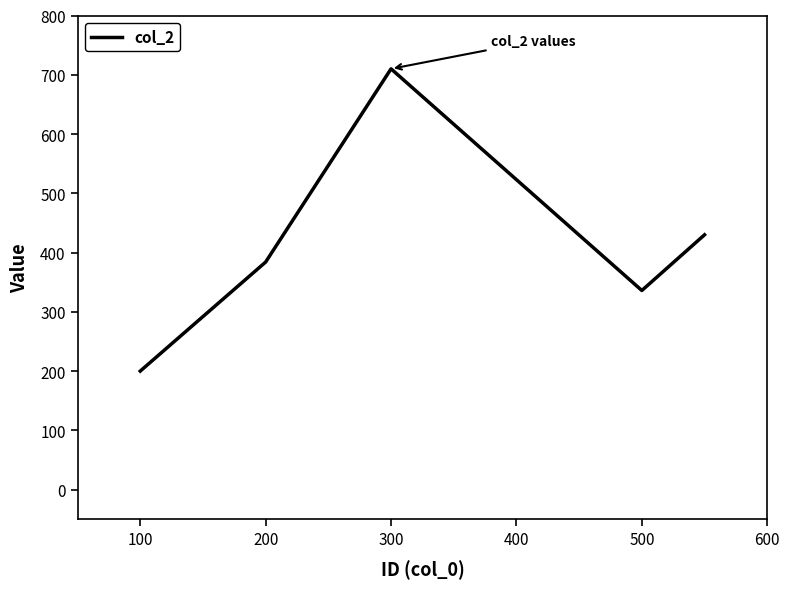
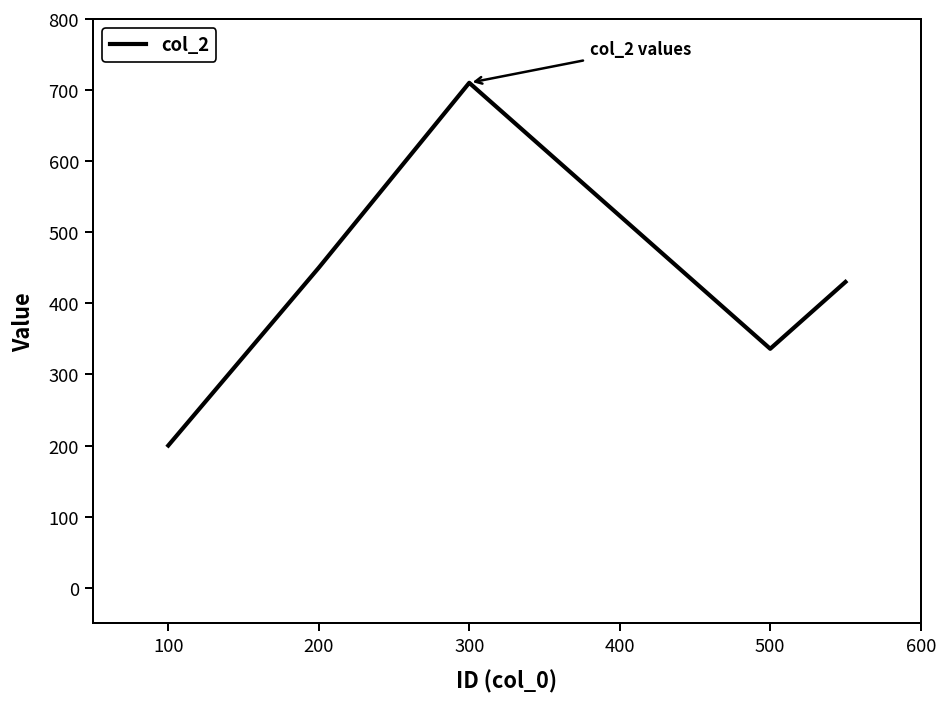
200: 380 -> 450
